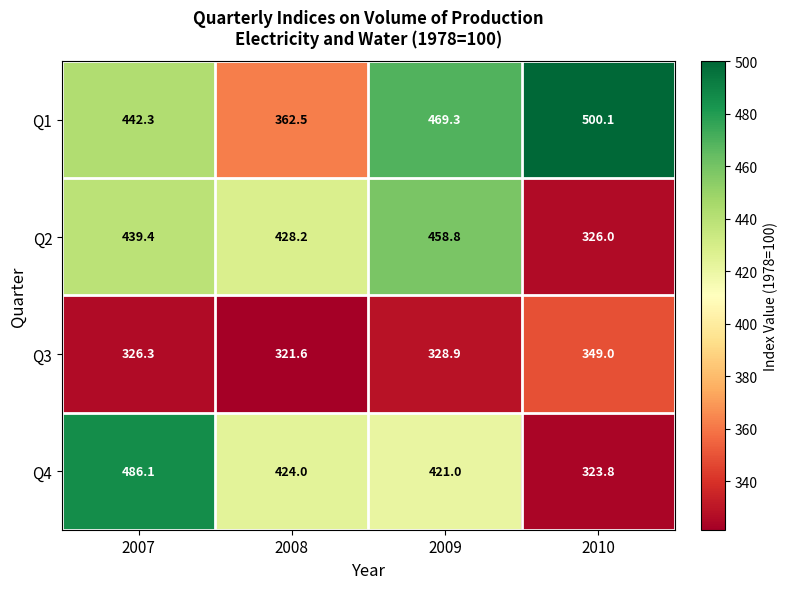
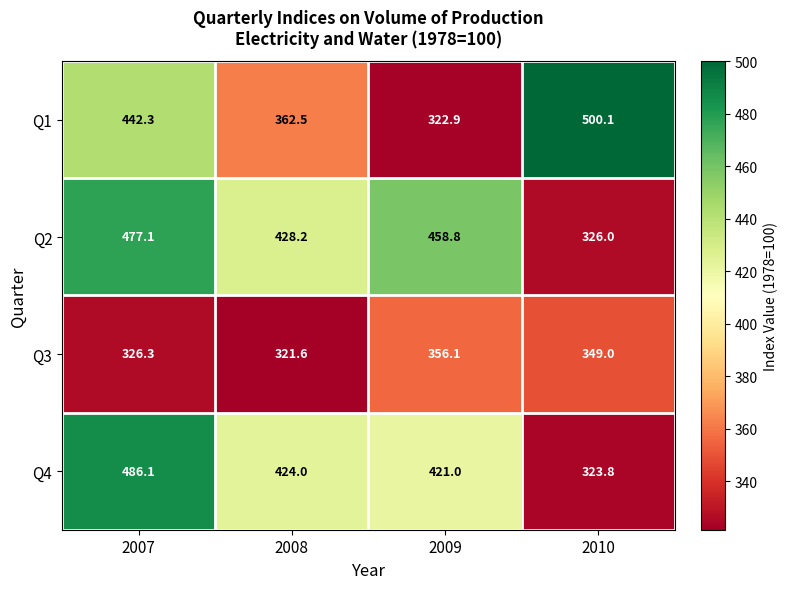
Q1, 2009: 469.3 -> 322.9
Q2, 2007: 439.4 -> 477.1
Q3, 2009: 328.9 -> 356.1
